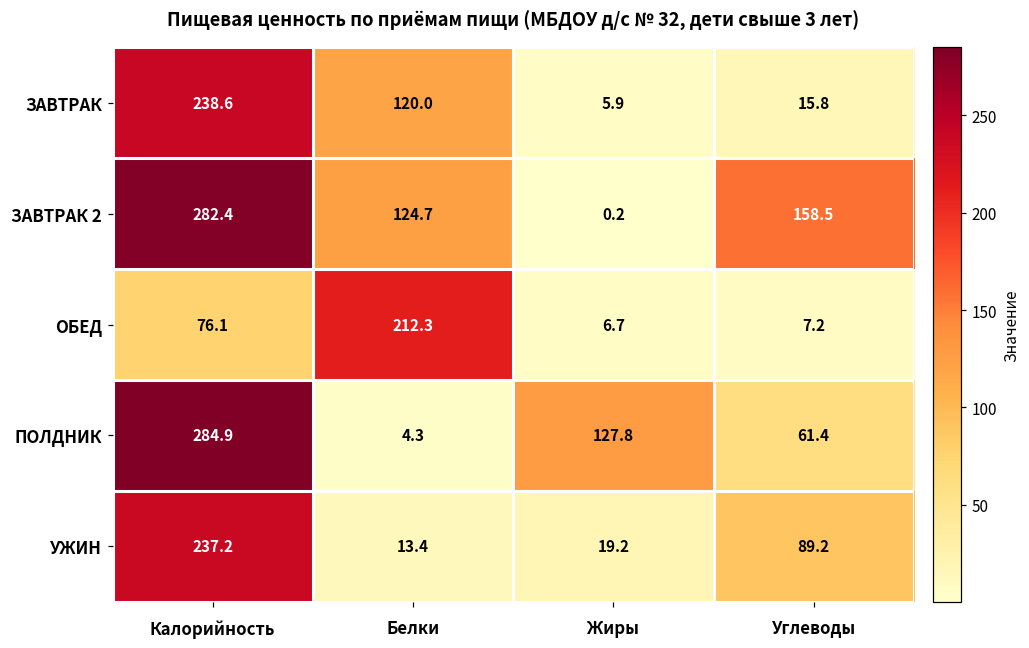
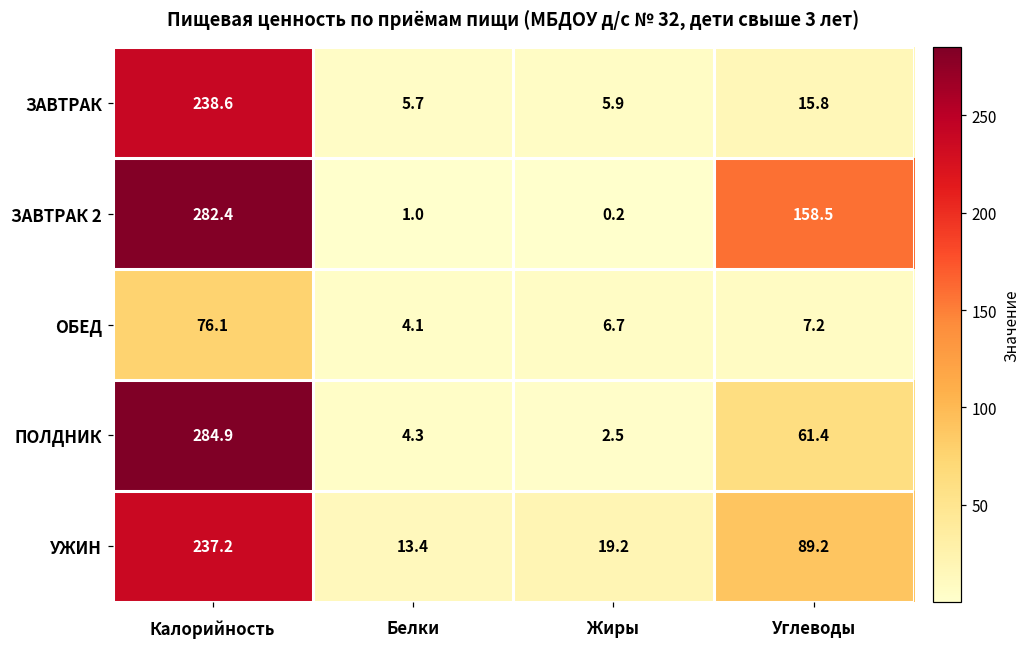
ЗАВТРАК, Белки: 120.0 -> 5.7
ЗАВТРАК 2, Белки: 124.7 -> 1.0
ОБЕД, Белки: 212.3 -> 4.1
ПОЛДНИК, Жиры: 127.8 -> 2.5
